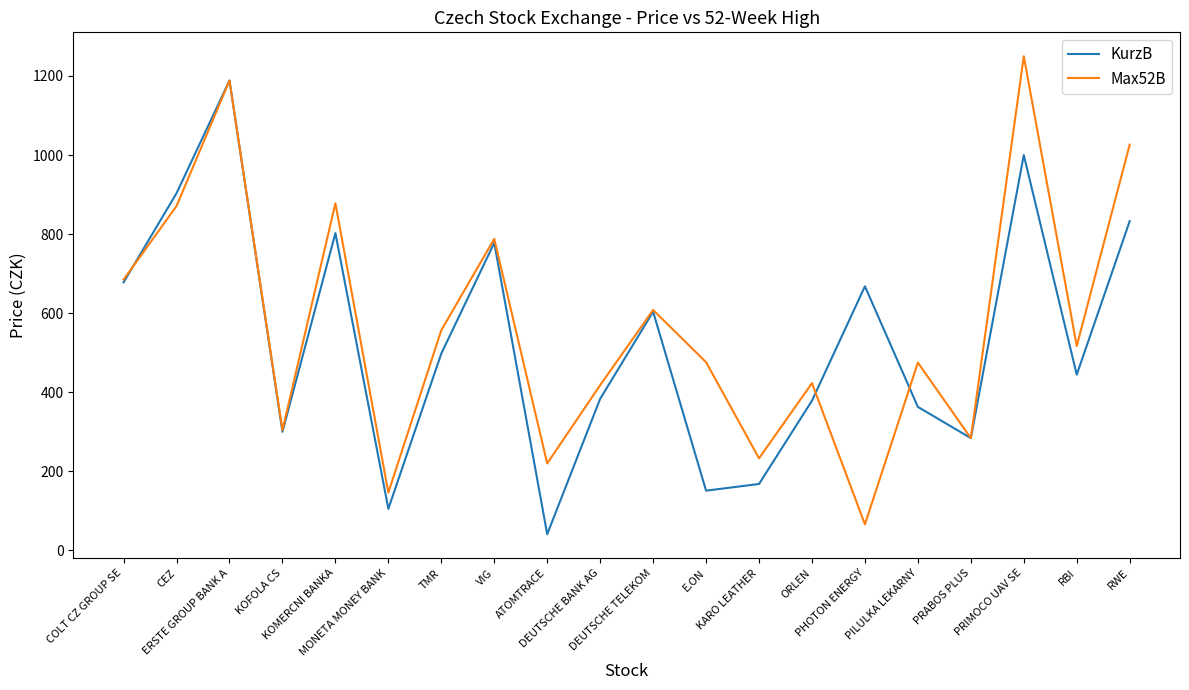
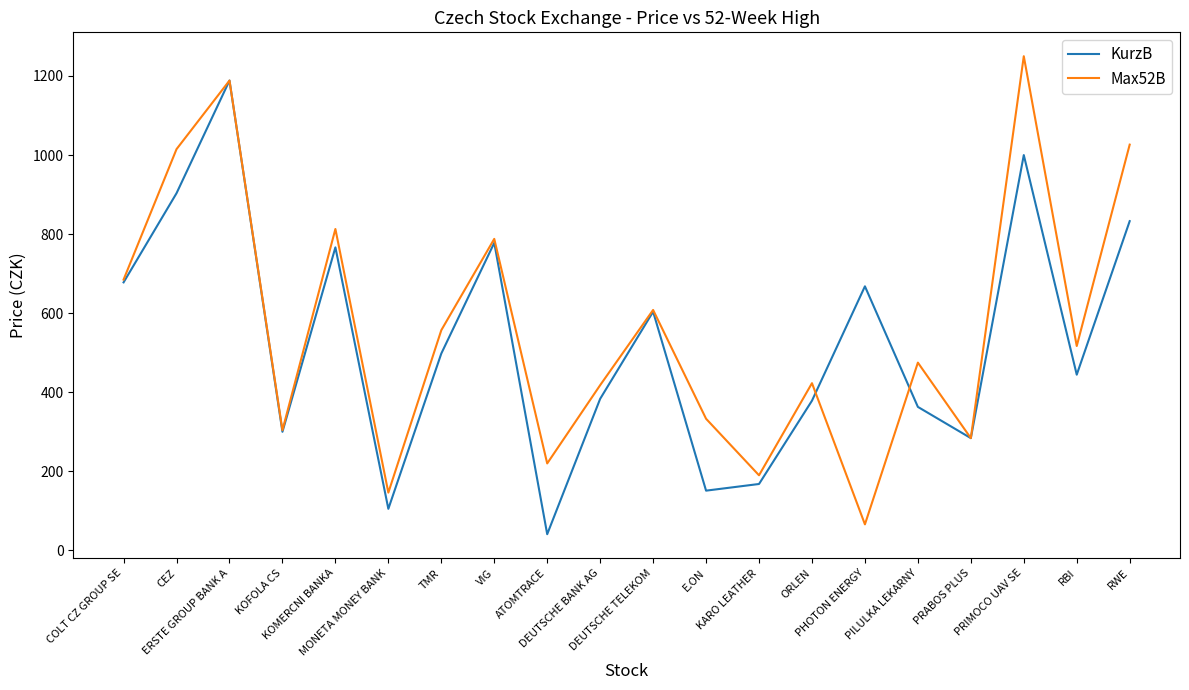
Max52B, CEZ: 870 -> 1020
KurzB, KOMERCNI BANKA: 800 -> 770
Max52B, KOMERCNI BANKA: 880 -> 810
Max52B, E.ON: 480 -> 330
Max52B, KARO LEATHER: 230 -> 190
